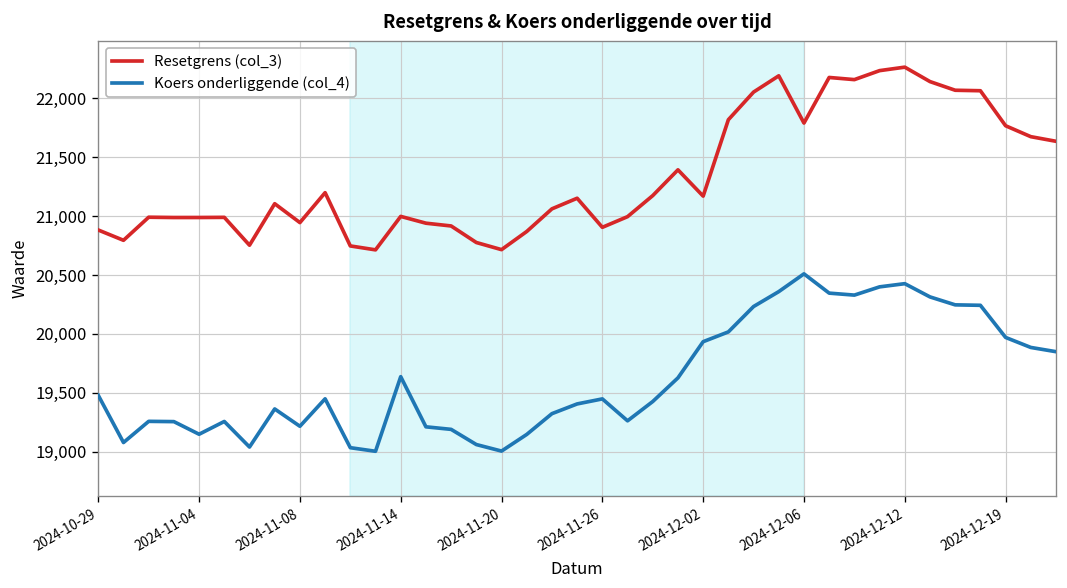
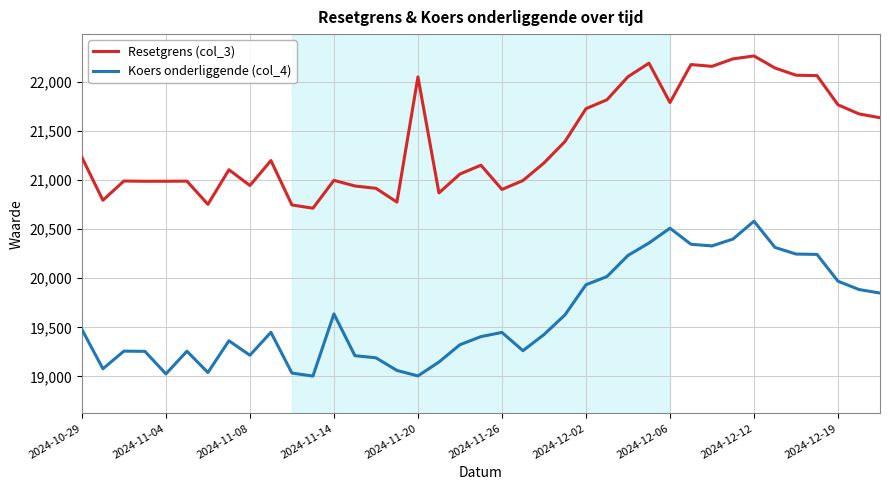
Resetgrens (col_3), 2024-10-29: 20,900 -> 21,200
Koers onderliggende (col_4), 2024-11-04: 19,100 -> 19,000
Resetgrens (col_3), 2024-11-20: 20,700 -> 22,100
Resetgrens (col_3), 2024-12-02: 21,200 -> 21,700
Koers onderliggende (col_4), 2024-12-12: 20,400 -> 20,600
